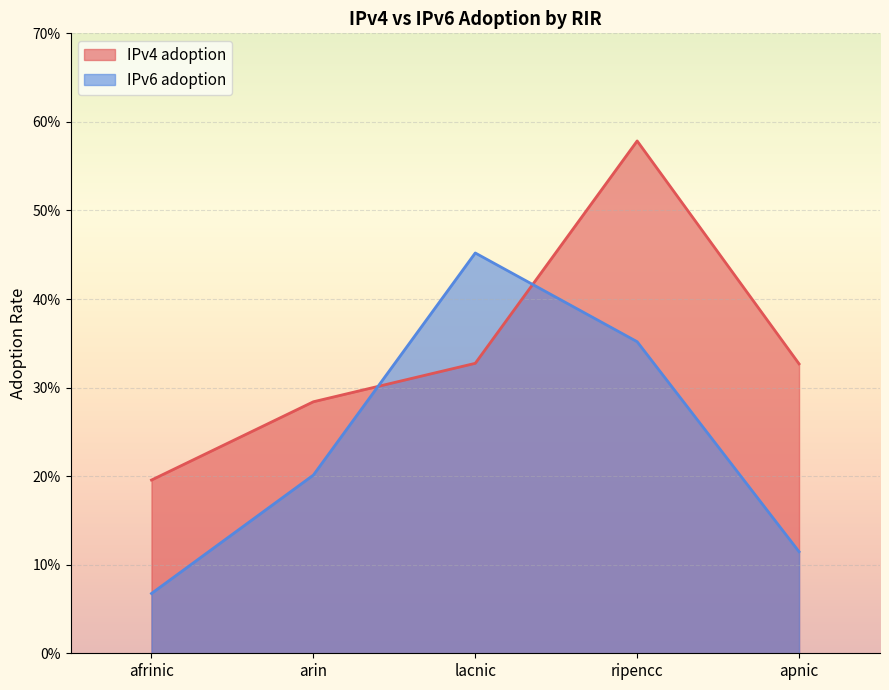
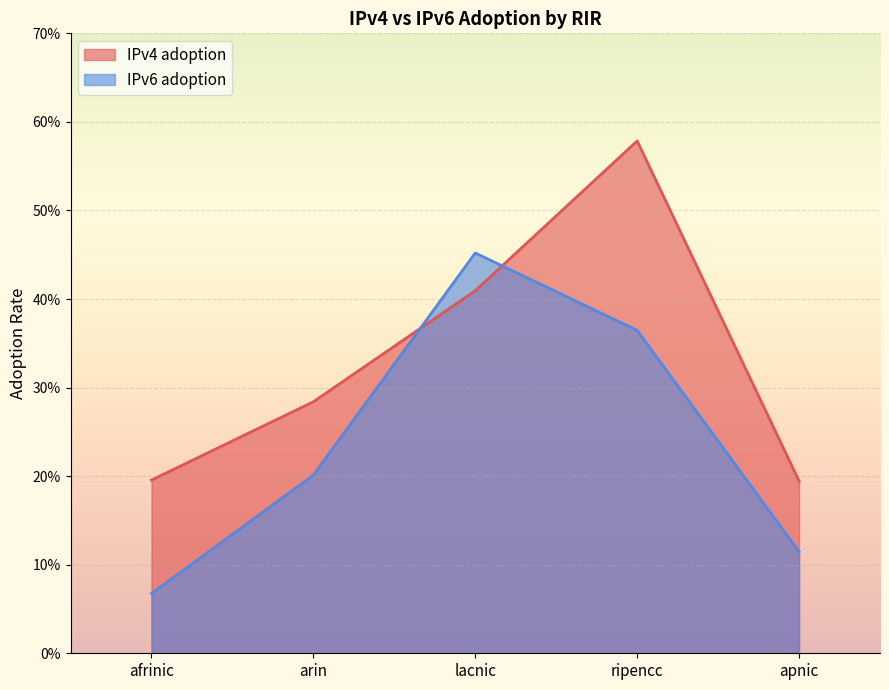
IPv4 adoption, lacnic: 33% -> 41%
IPv6 adoption, ripencc: 35% -> 36%
IPv4 adoption, apnic: 33% -> 19%
